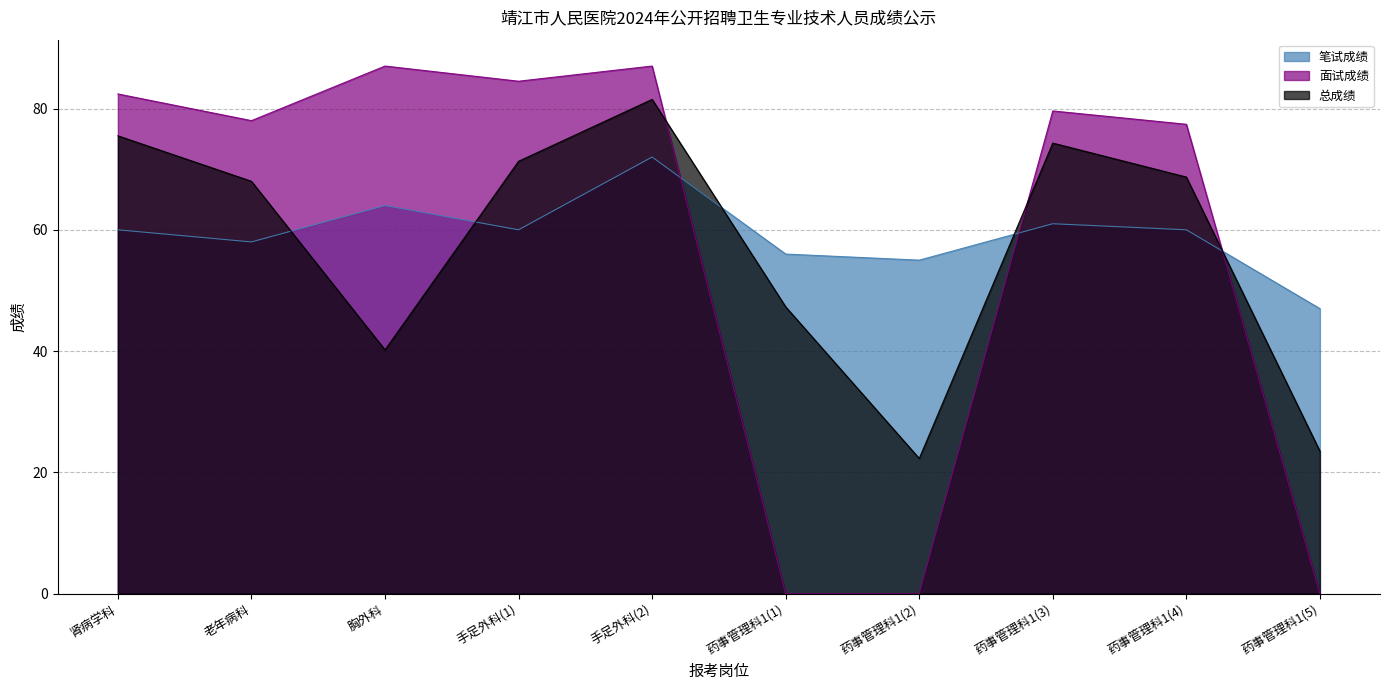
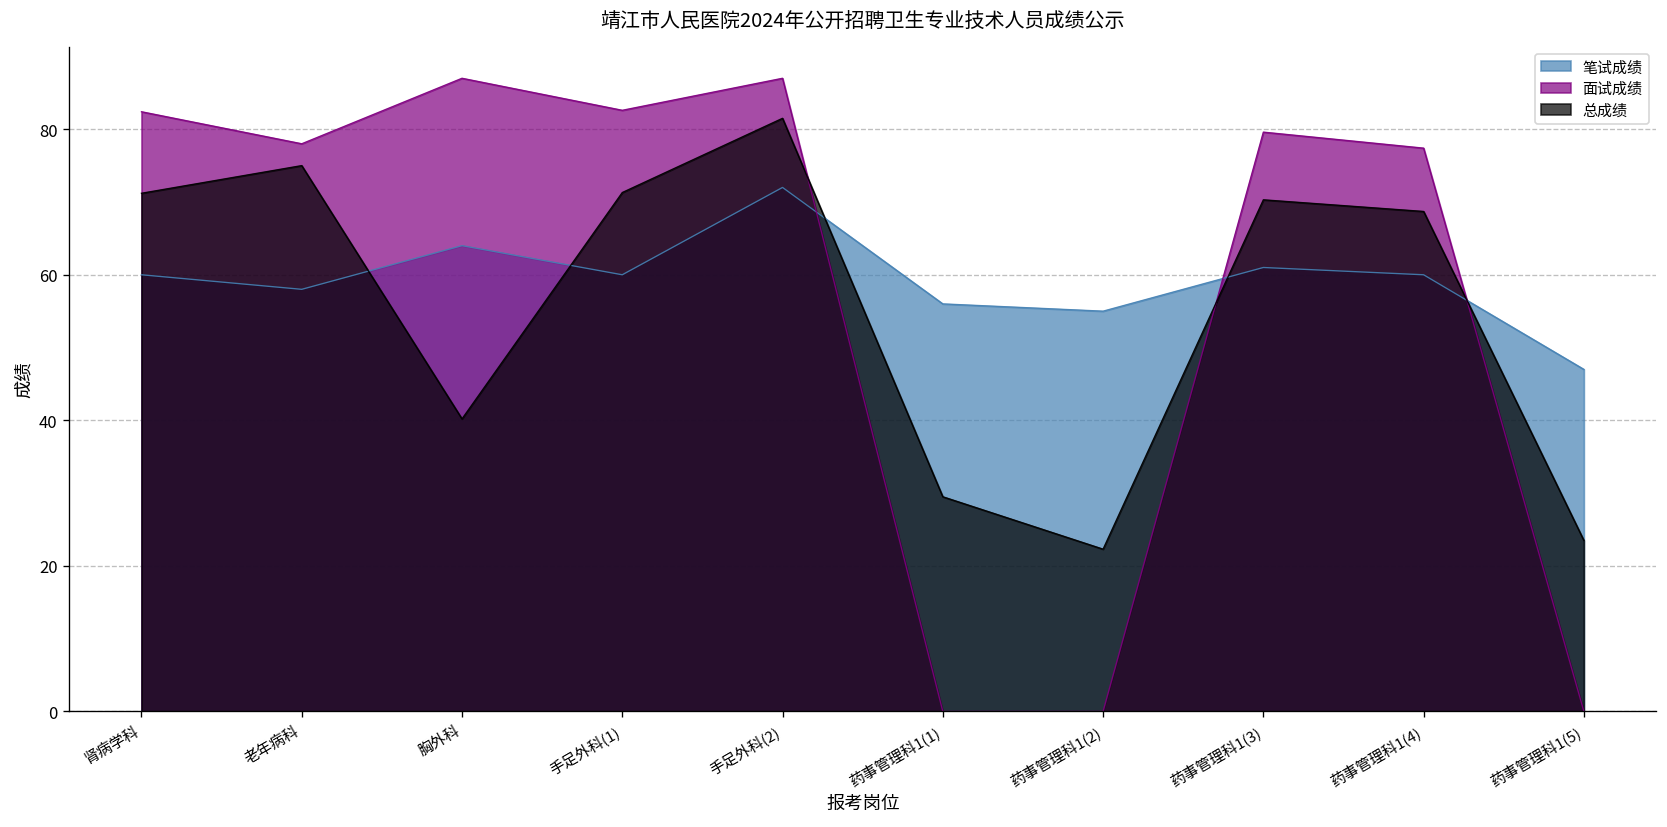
总成绩, 肾病学科: 76 -> 71
总成绩, 老年病科: 68 -> 75
面试成绩, 手足外科(1): 85 -> 83
总成绩, 药事管理科1(1): 47 -> 30
总成绩, 药事管理科1(3): 74 -> 70
